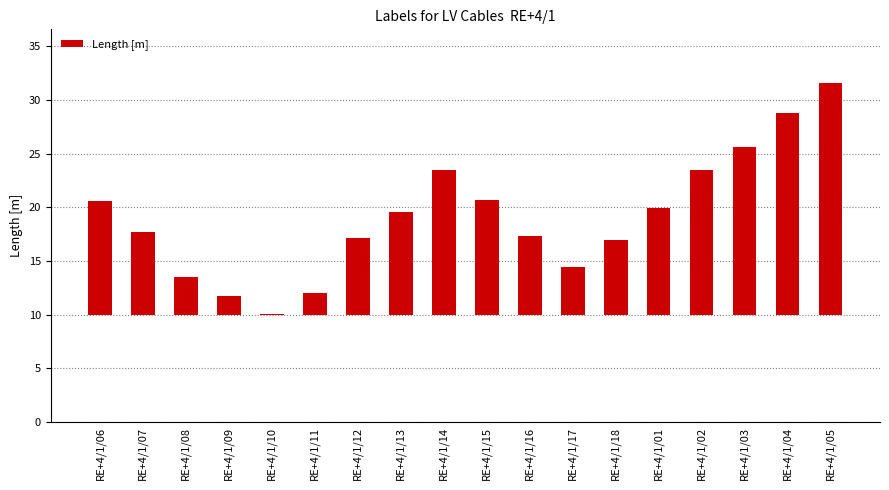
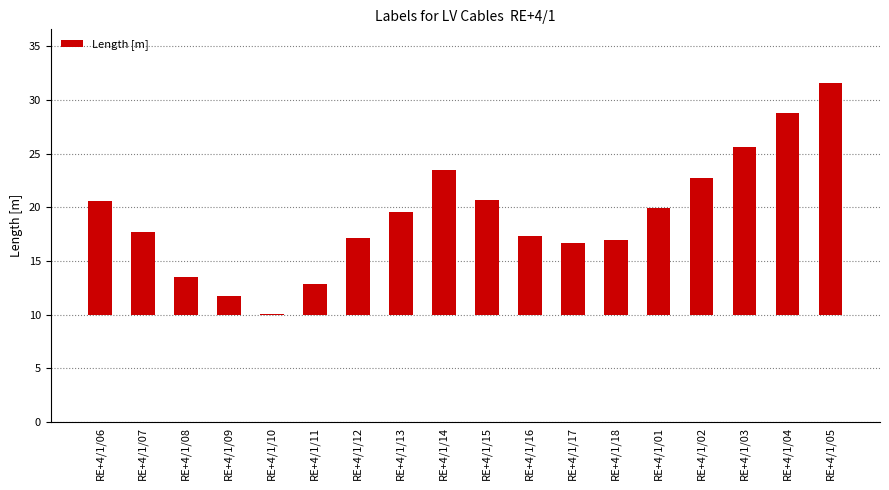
RE+4/1/11: 12.1 -> 12.9
RE+4/1/17: 14.4 -> 16.7
RE+4/1/02: 23.5 -> 22.7
